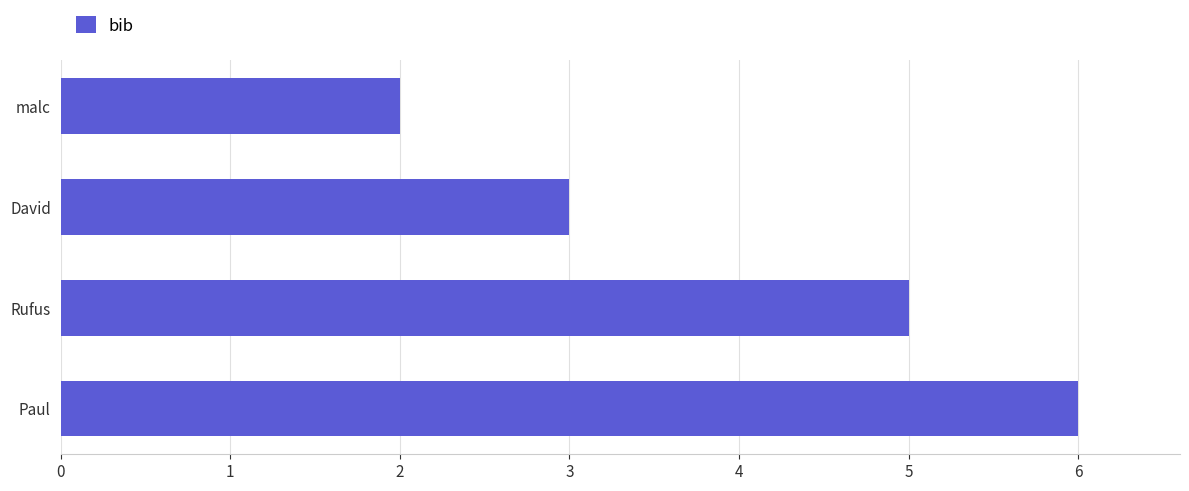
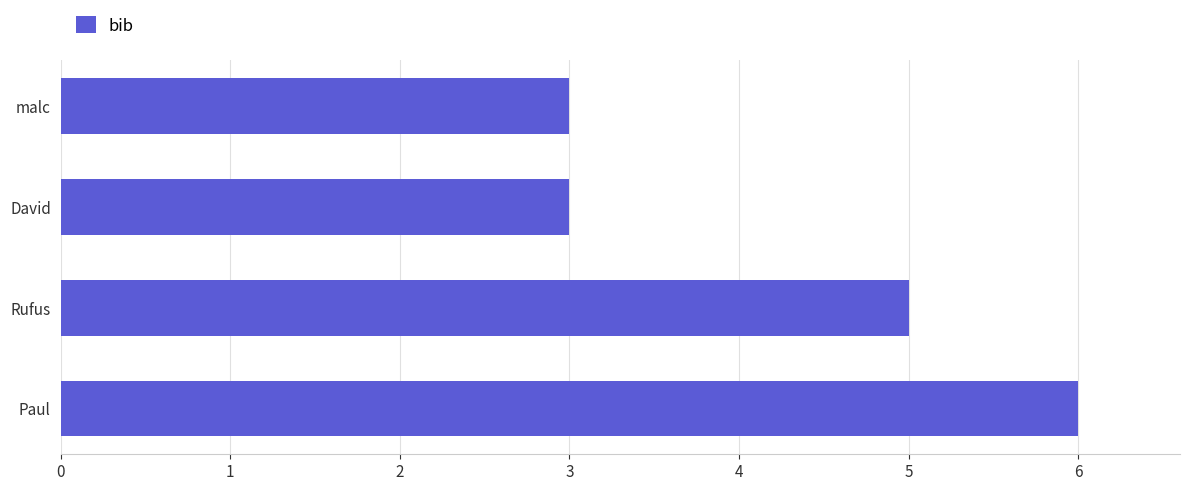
malc: 2 -> 3
